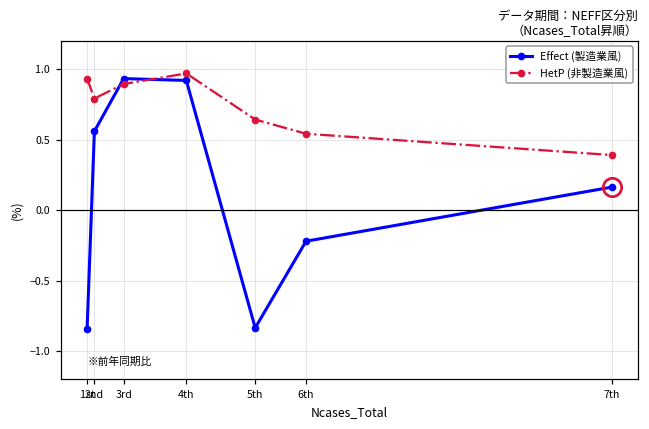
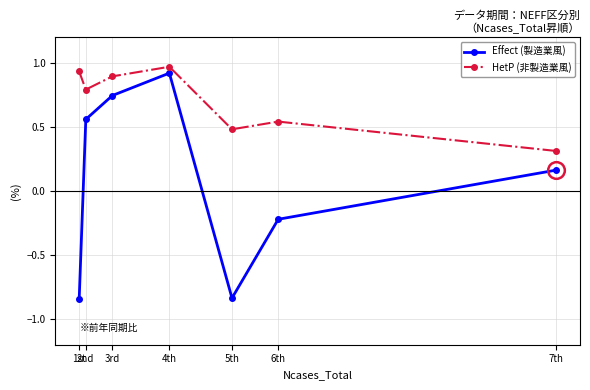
Effect (製造業風), 3rd: 0.93 -> 0.75
HetP (非製造業風), 5th: 0.64 -> 0.48
HetP (非製造業風), 7th: 0.39 -> 0.31
